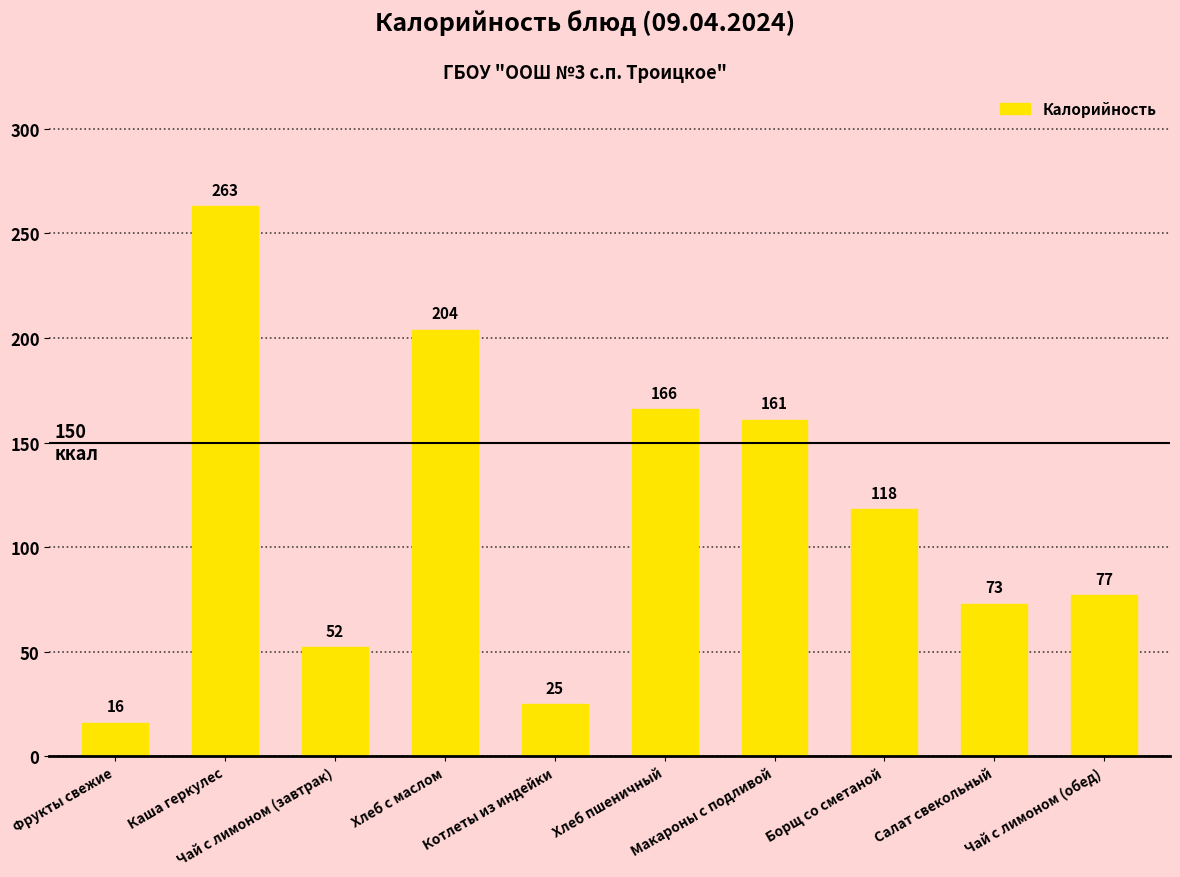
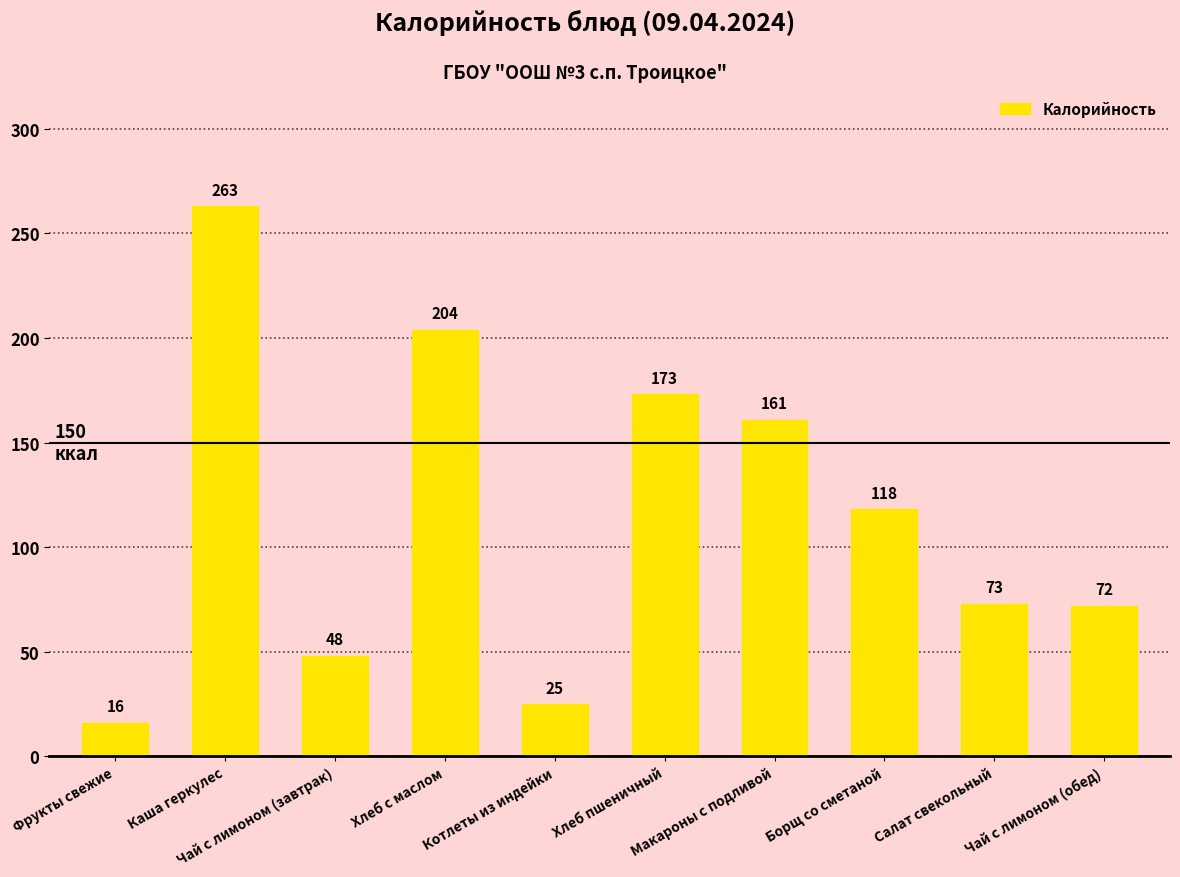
Чай с лимоном (завтрак): 52 -> 48
Хлеб пшеничный: 166 -> 173
Чай с лимоном (обед): 77 -> 72
